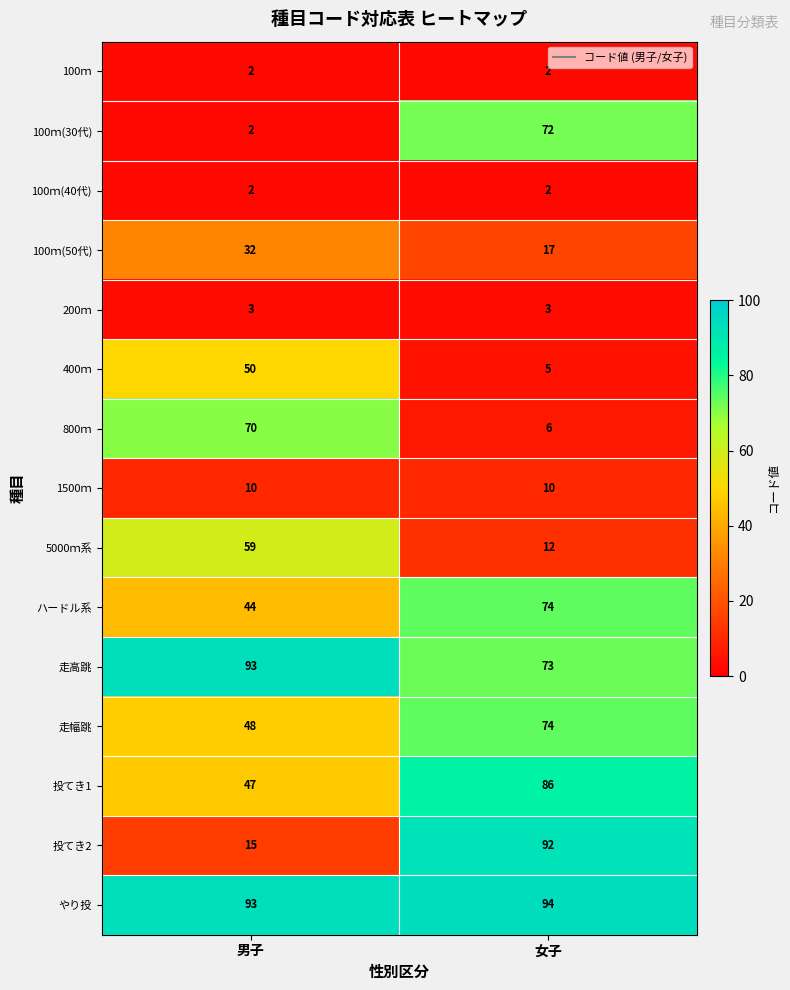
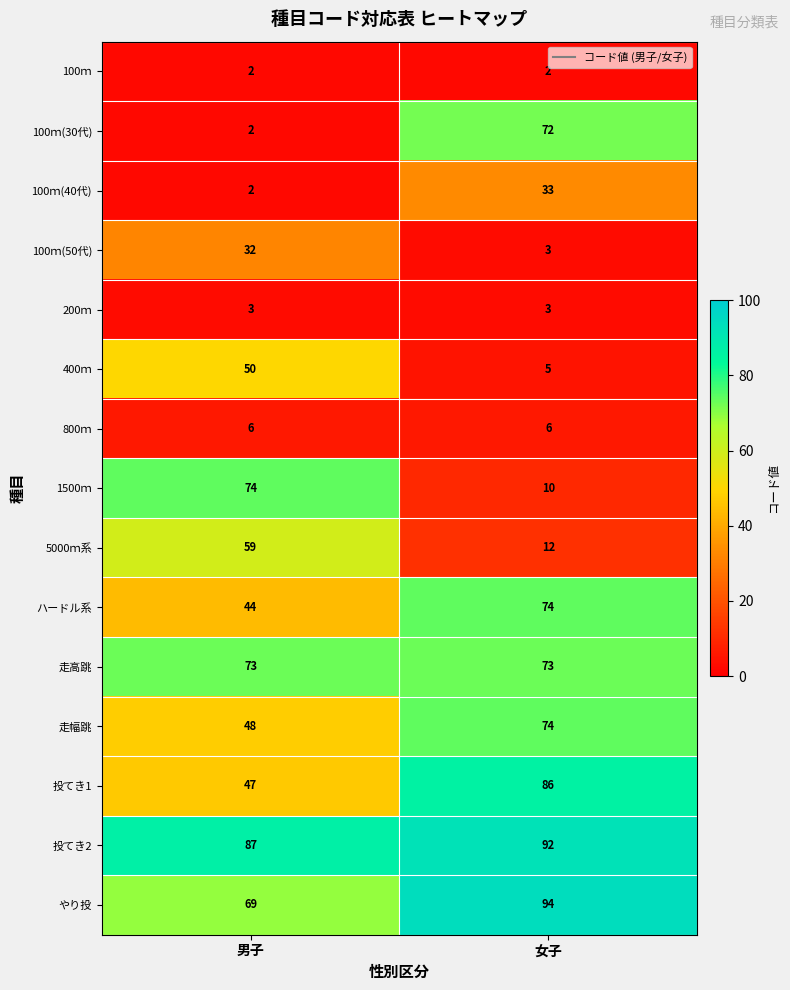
100ｍ(40代), 女子: 2 -> 33
100ｍ(50代), 女子: 17 -> 3
800ｍ, 男子: 70 -> 6
1500ｍ, 男子: 10 -> 74
走高跳, 男子: 93 -> 73
投てき2, 男子: 15 -> 87
やり投, 男子: 93 -> 69
